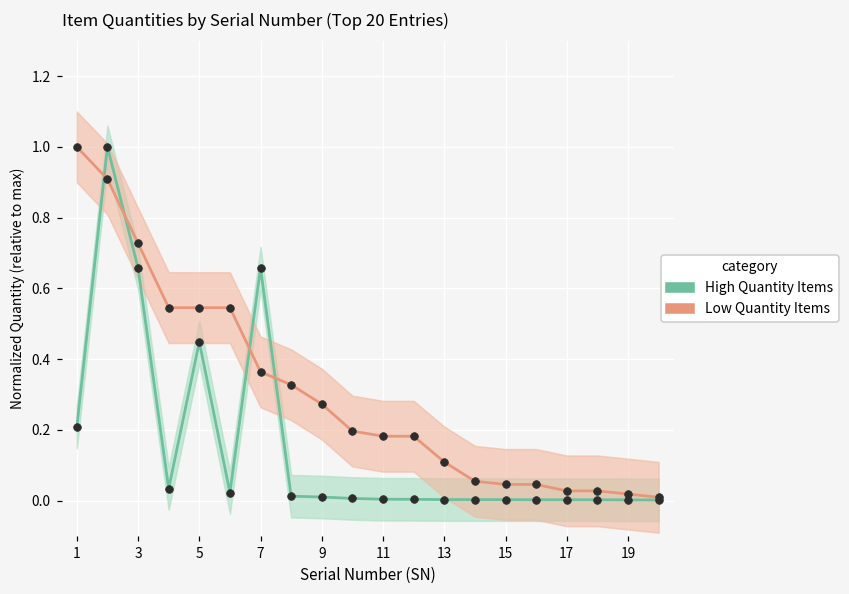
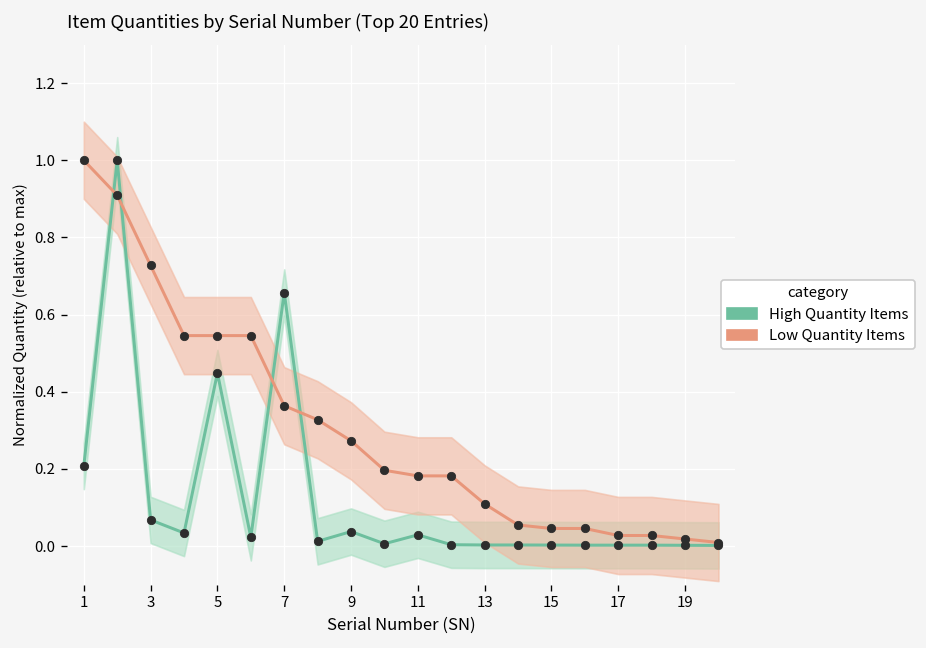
High Quantity Items, 3: 0.66 -> 0.07
High Quantity Items, 9: 0.01 -> 0.04
High Quantity Items, 11: 0.00 -> 0.03
